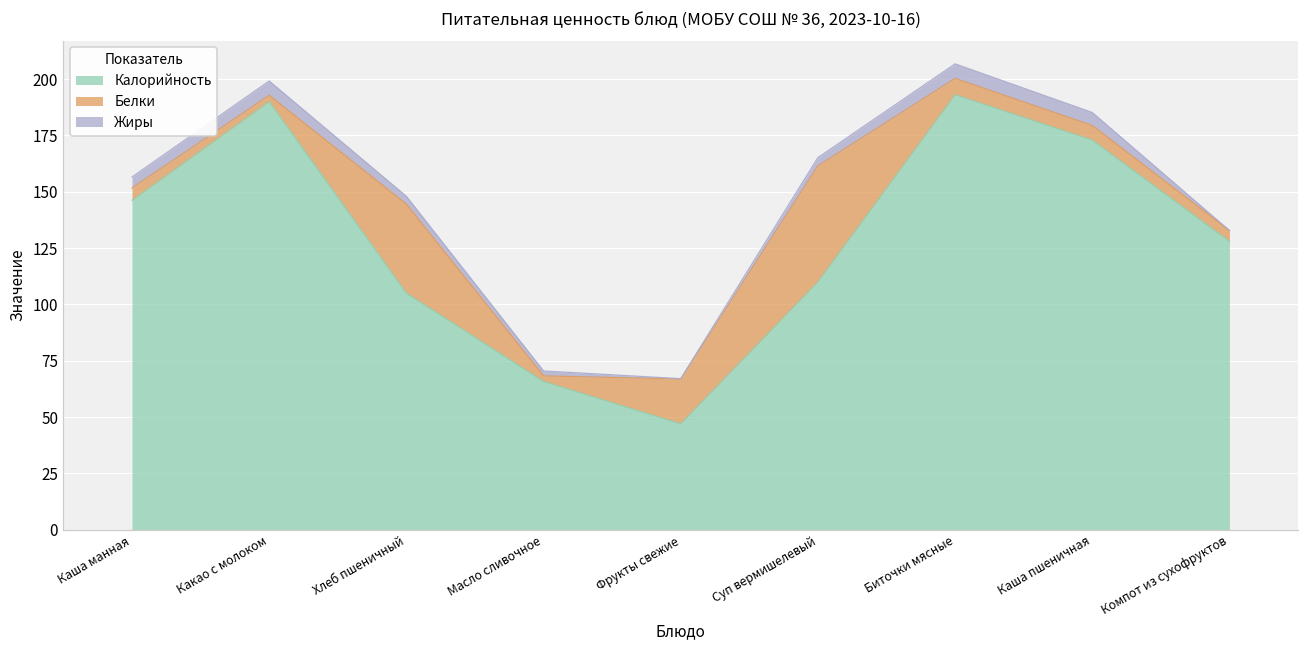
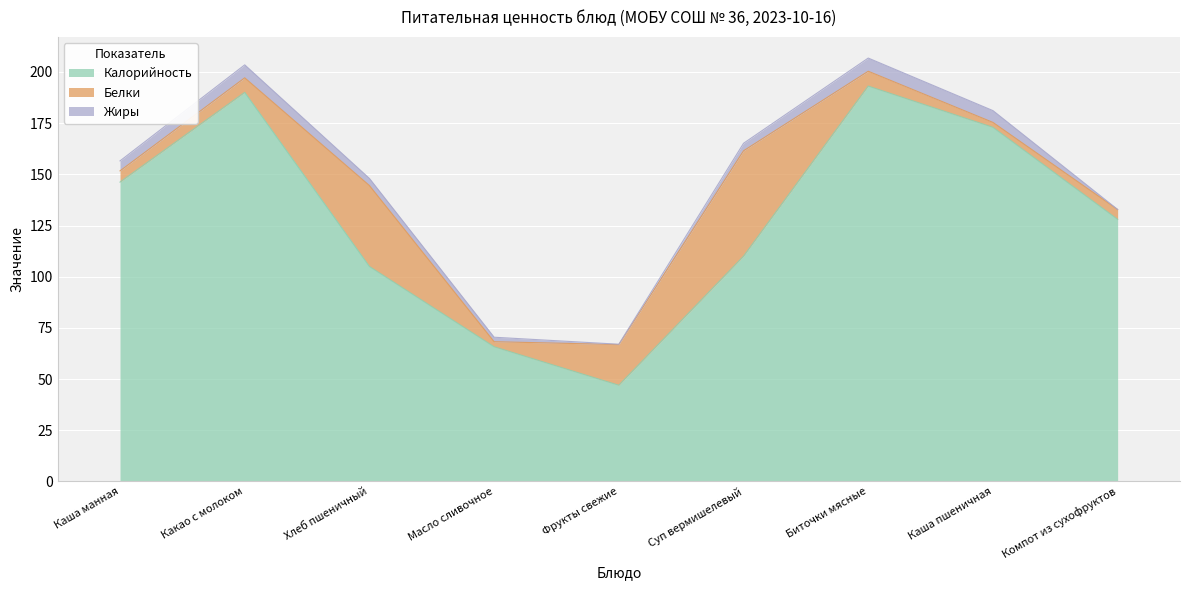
Белки, Какао с молоком: 3 -> 7
Белки, Каша пшеничная: 6 -> 2
